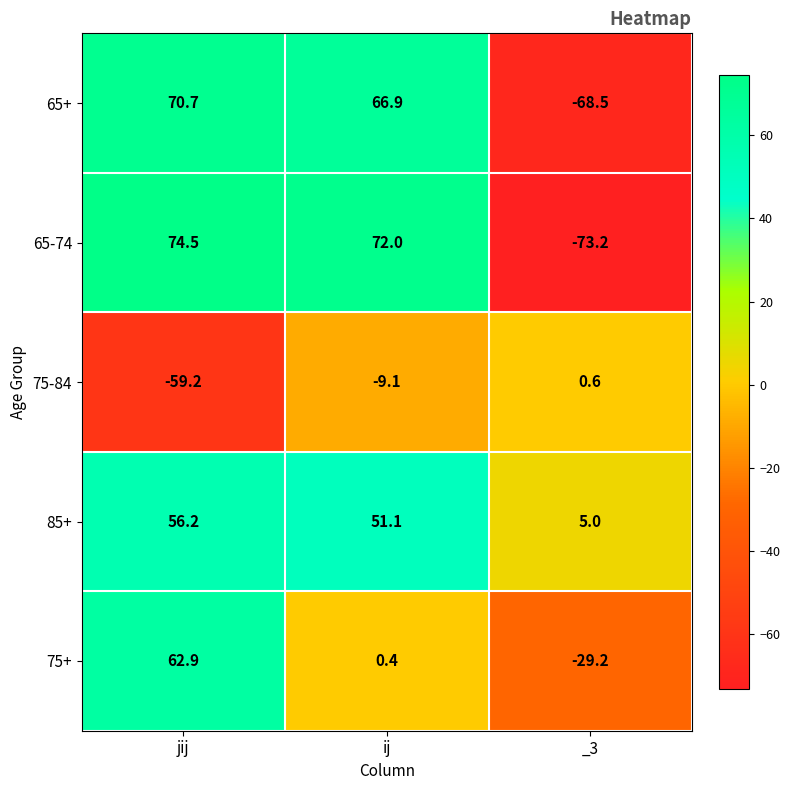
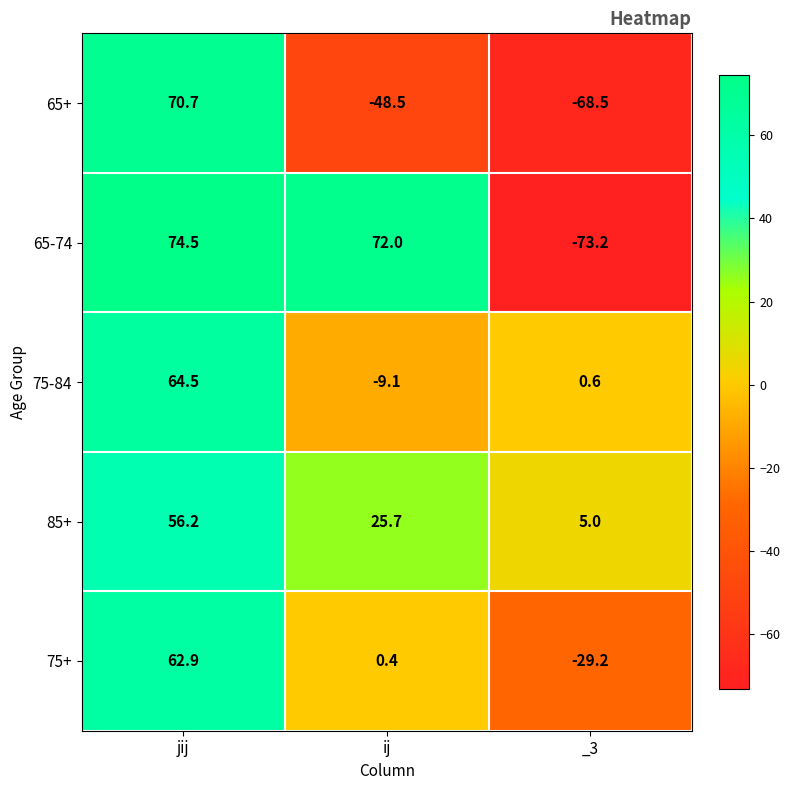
65+, ij: 66.9 -> -48.5
75-84, jij: -59.2 -> 64.5
85+, ij: 51.1 -> 25.7
